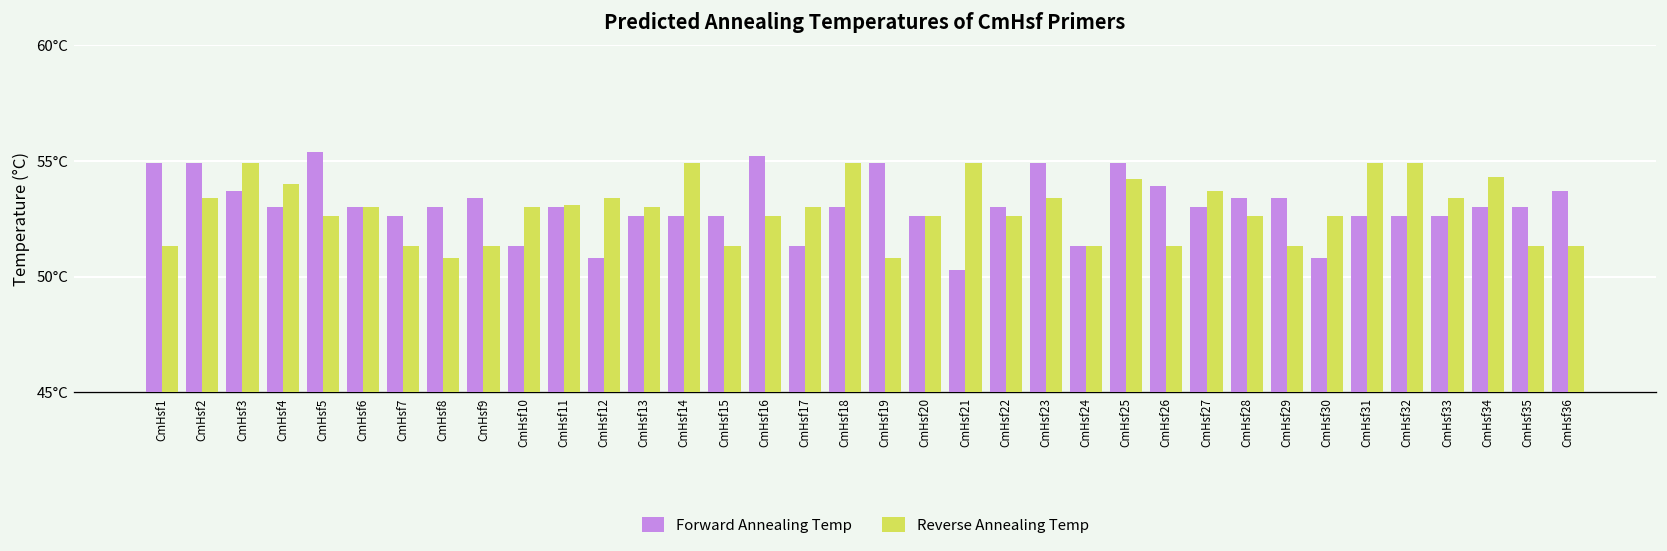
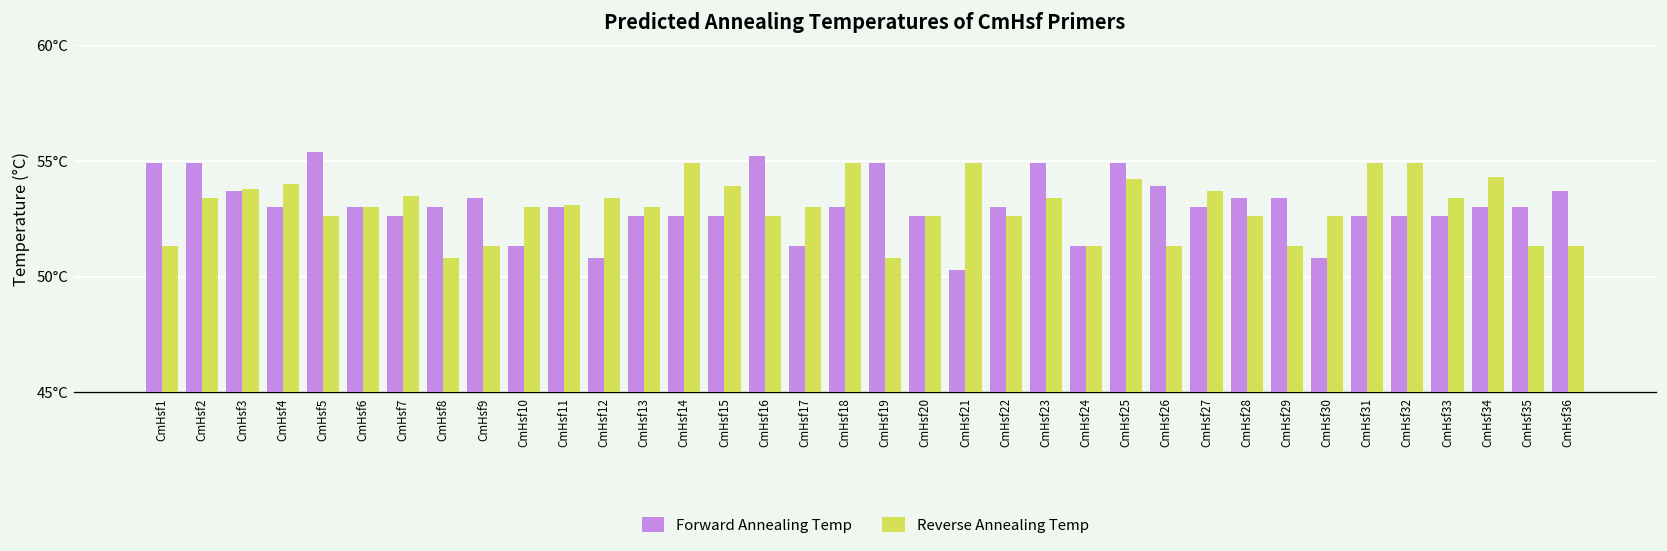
Reverse Annealing Temp, CmHsf3: 54.9°C -> 53.8°C
Reverse Annealing Temp, CmHsf7: 51.3°C -> 53.5°C
Reverse Annealing Temp, CmHsf15: 51.3°C -> 53.9°C
